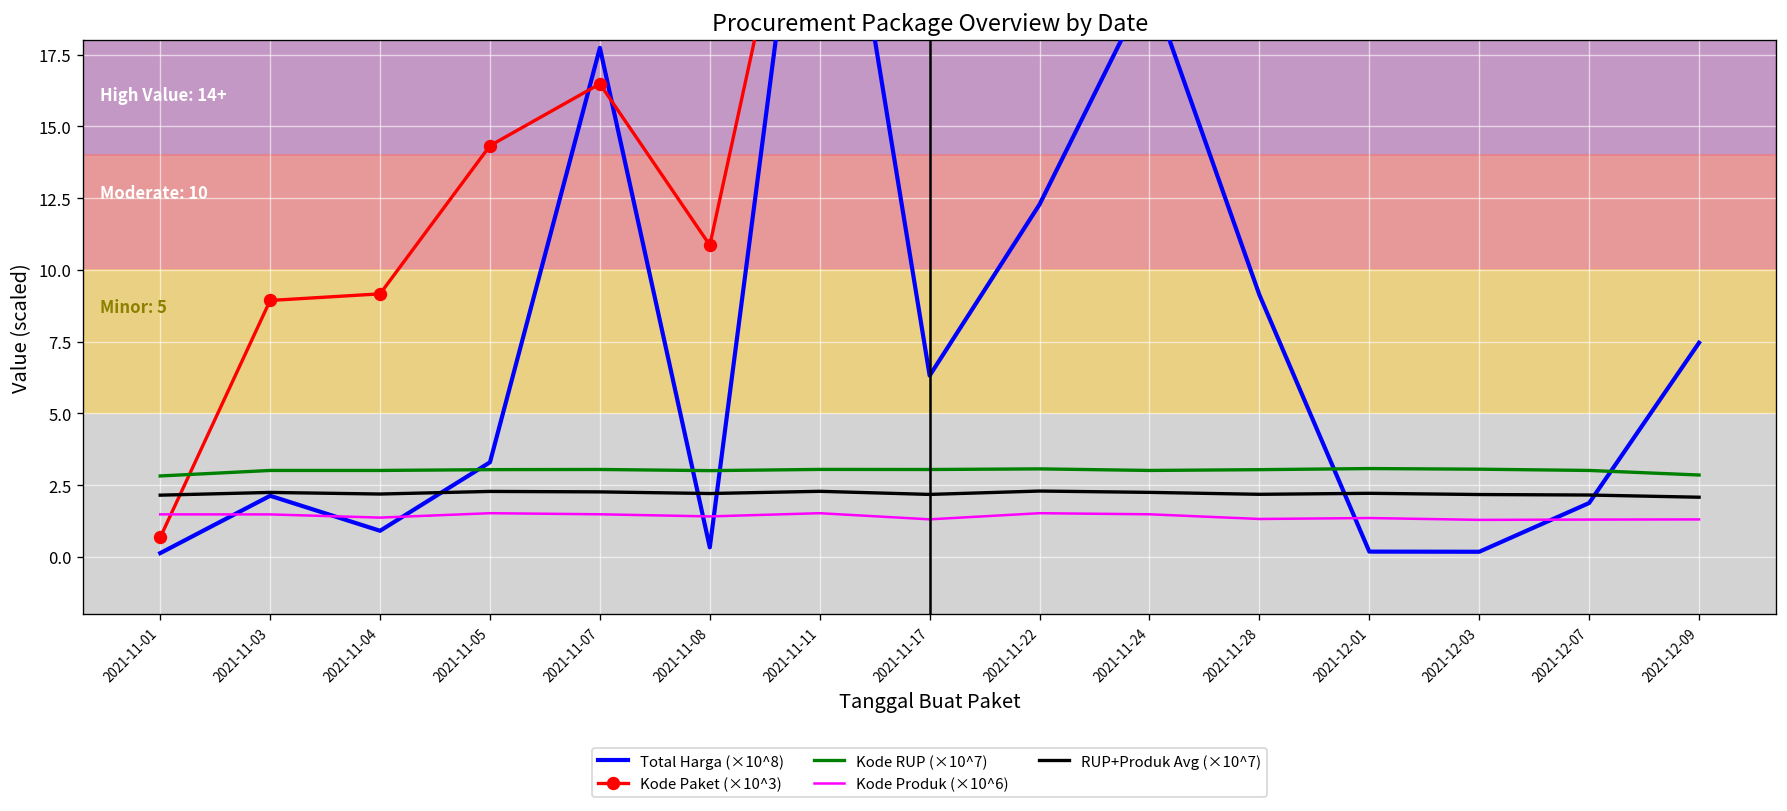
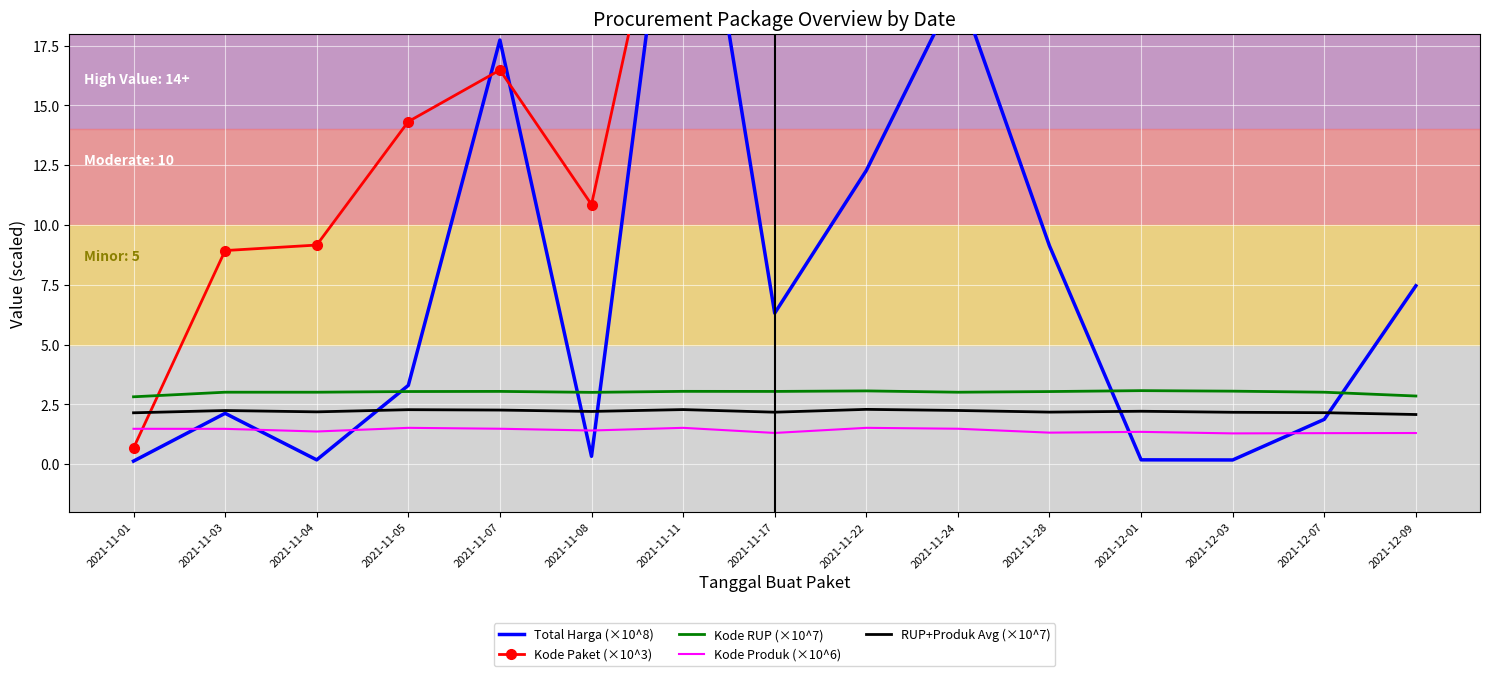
Total Harga (×10^8), 2021-11-04: 0.9 -> 0.2
